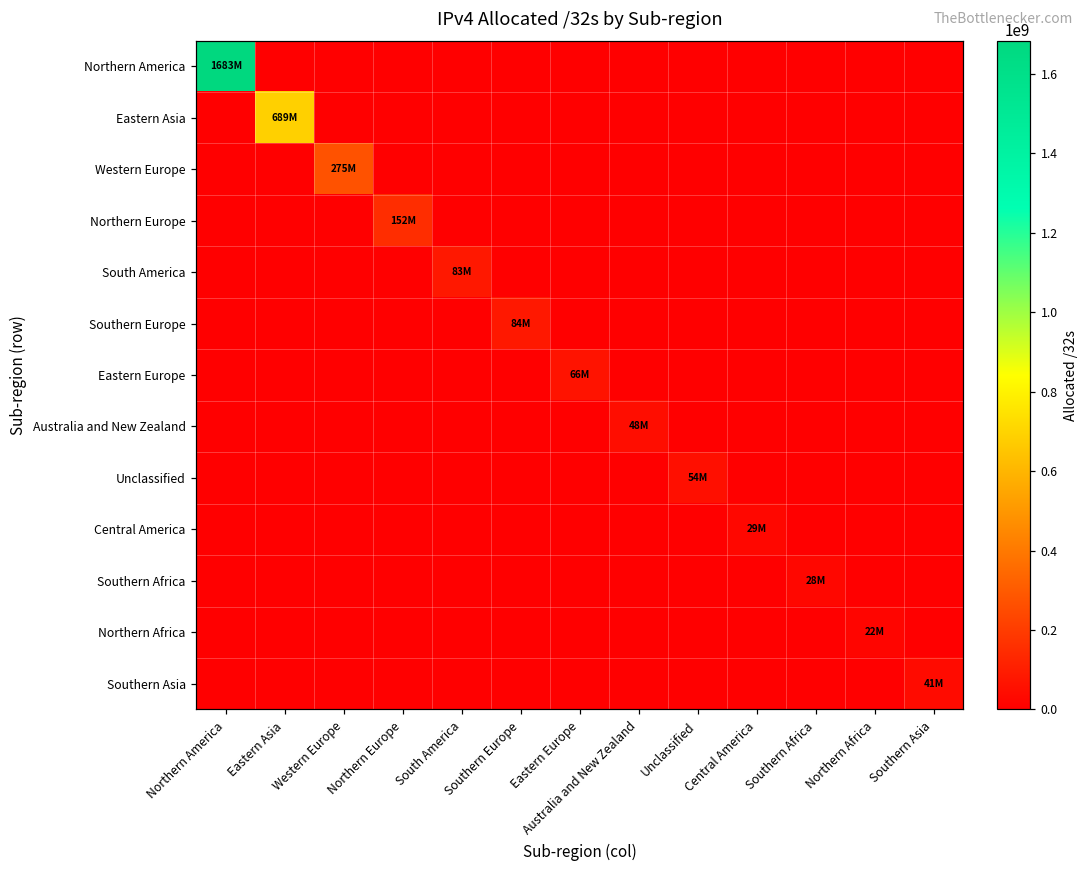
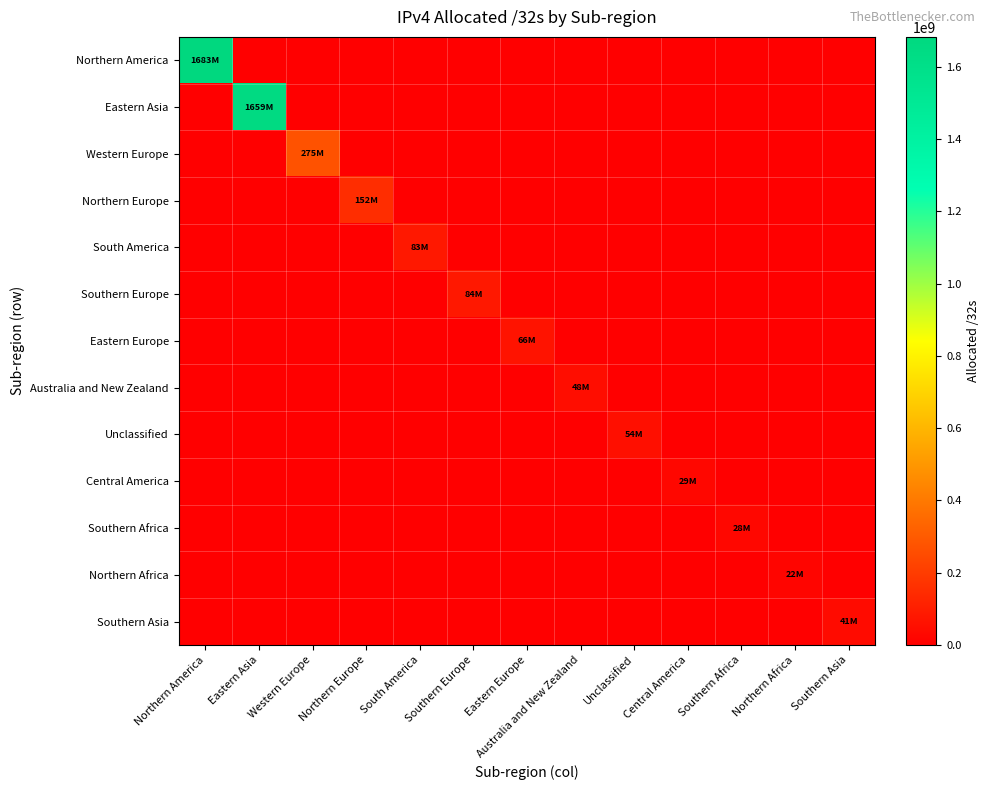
Eastern Asia, Eastern Asia: 689M -> 1659M
